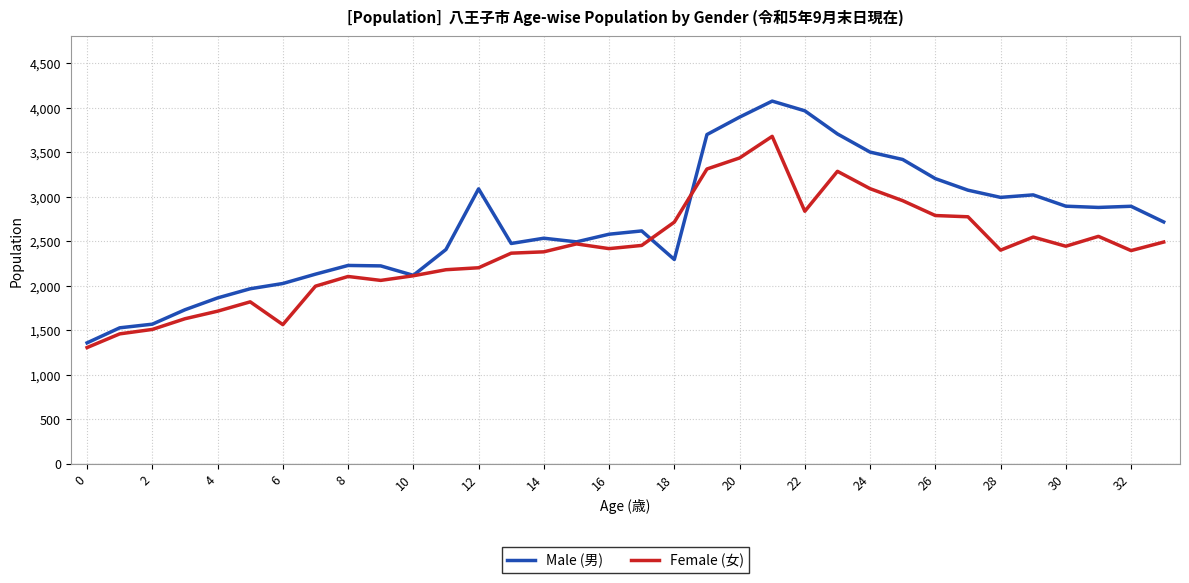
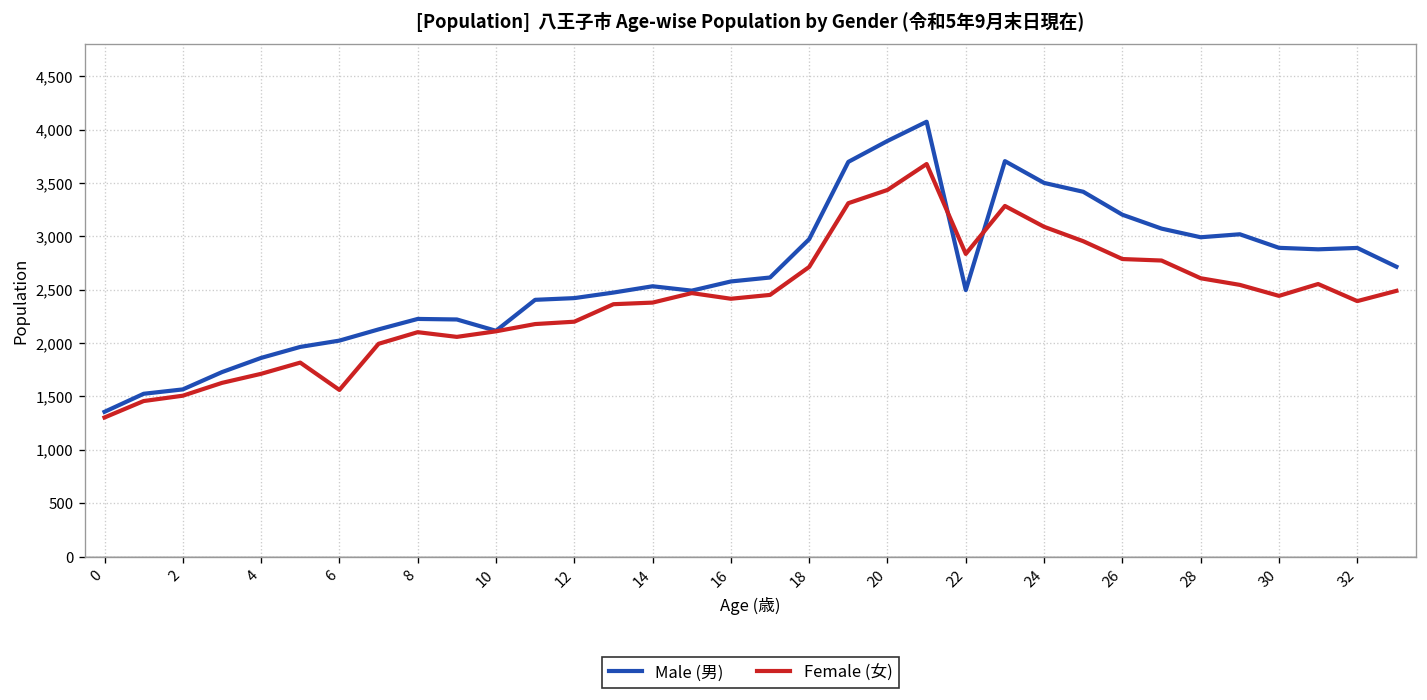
Male (男), 12: 3,100 -> 2,400
Male (男), 18: 2,300 -> 3,000
Male (男), 22: 4,000 -> 2,500
Female (女), 28: 2,400 -> 2,600
